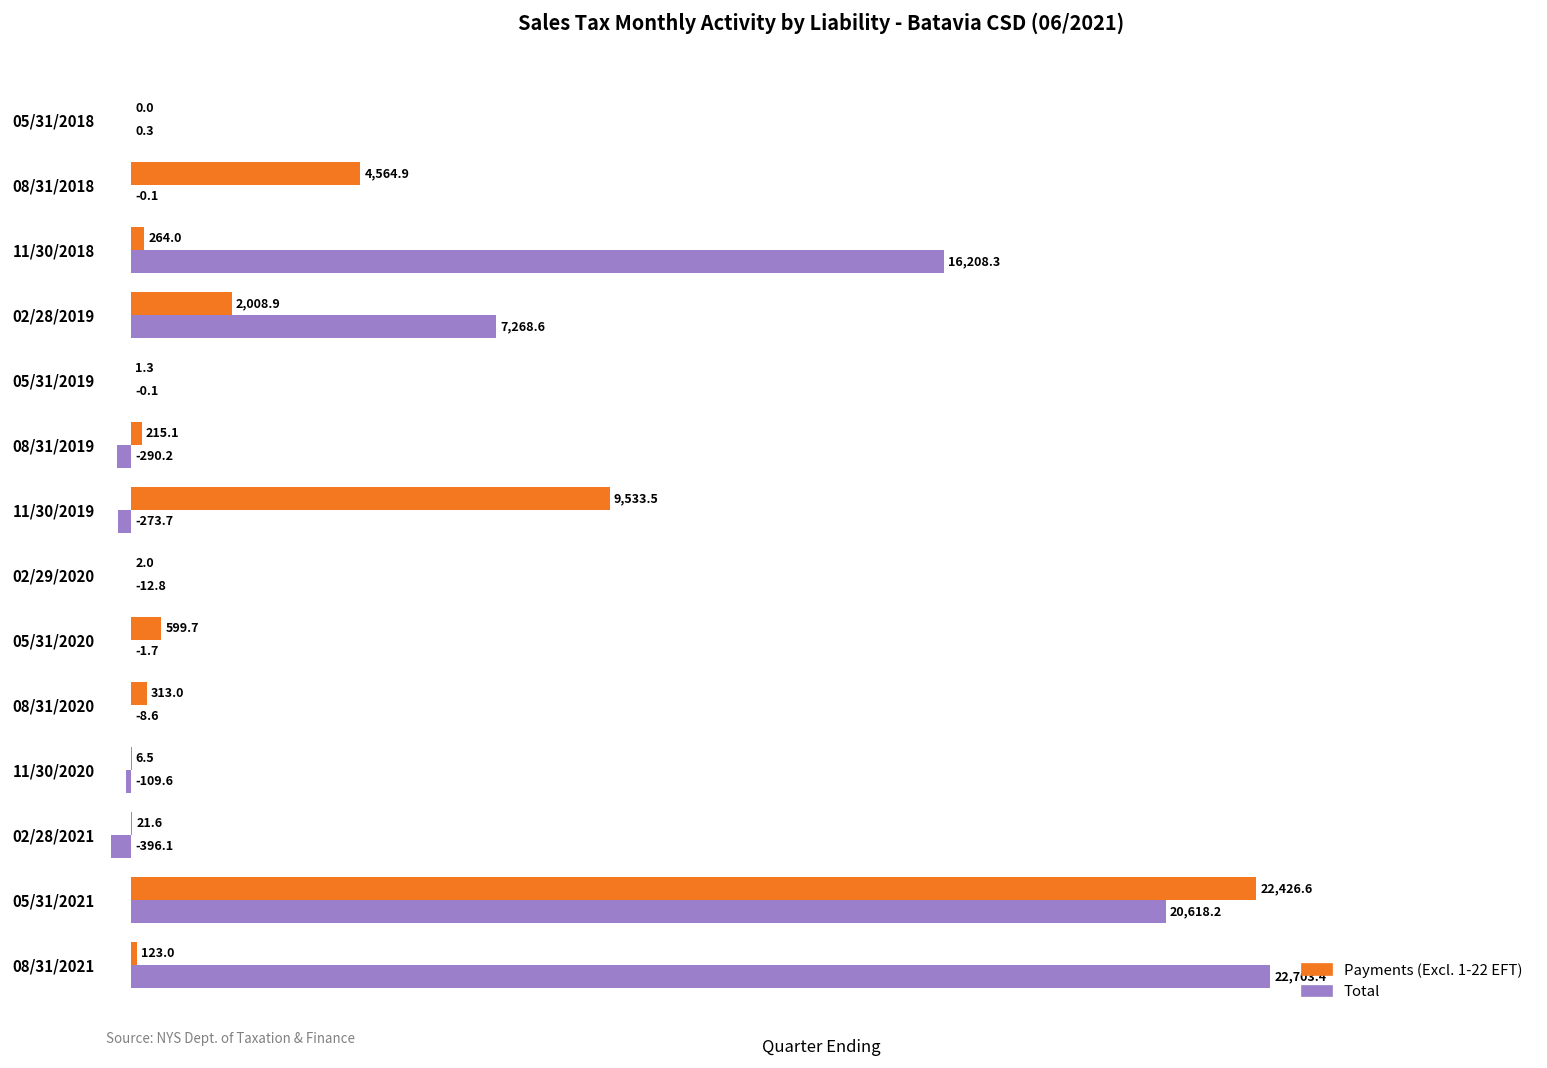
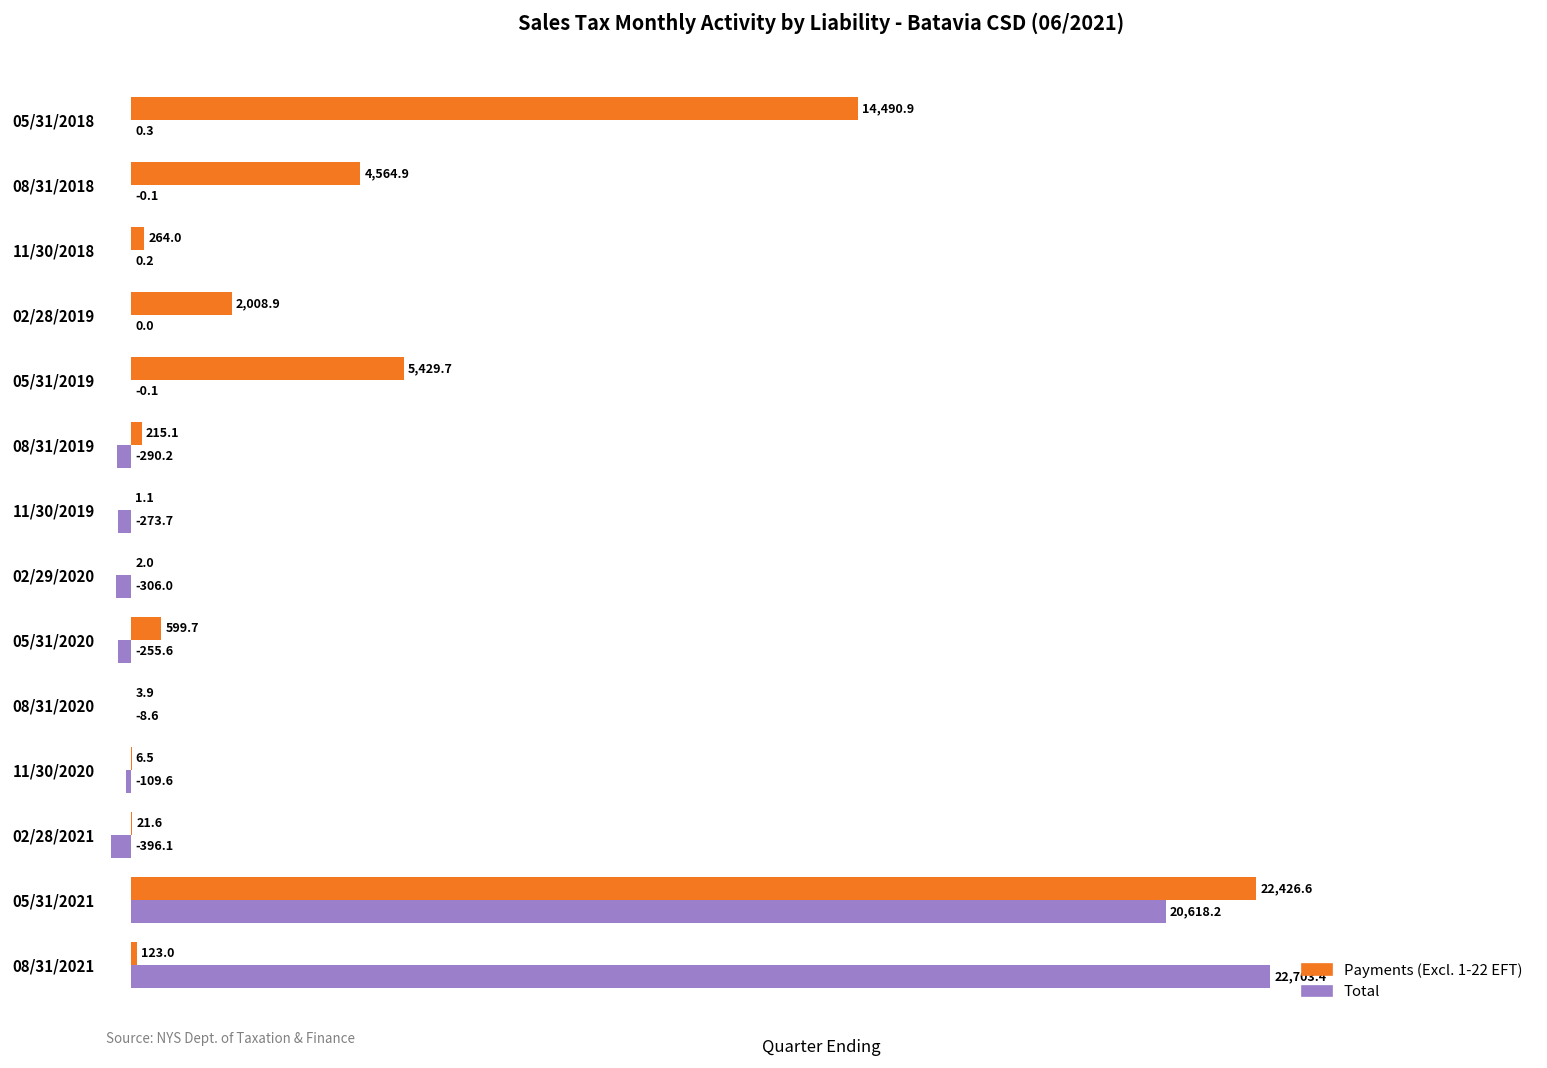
Payments (Excl. 1-22 EFT), 05/31/2018: 0.0 -> 14,490.9
Total, 11/30/2018: 16,208.3 -> 0.2
Total, 02/28/2019: 7,268.6 -> 0.0
Payments (Excl. 1-22 EFT), 05/31/2019: 1.3 -> 5,429.7
Payments (Excl. 1-22 EFT), 11/30/2019: 9,533.5 -> 1.1
Total, 02/29/2020: -12.8 -> -306.0
Total, 05/31/2020: -1.7 -> -255.6
Payments (Excl. 1-22 EFT), 08/31/2020: 313.0 -> 3.9
